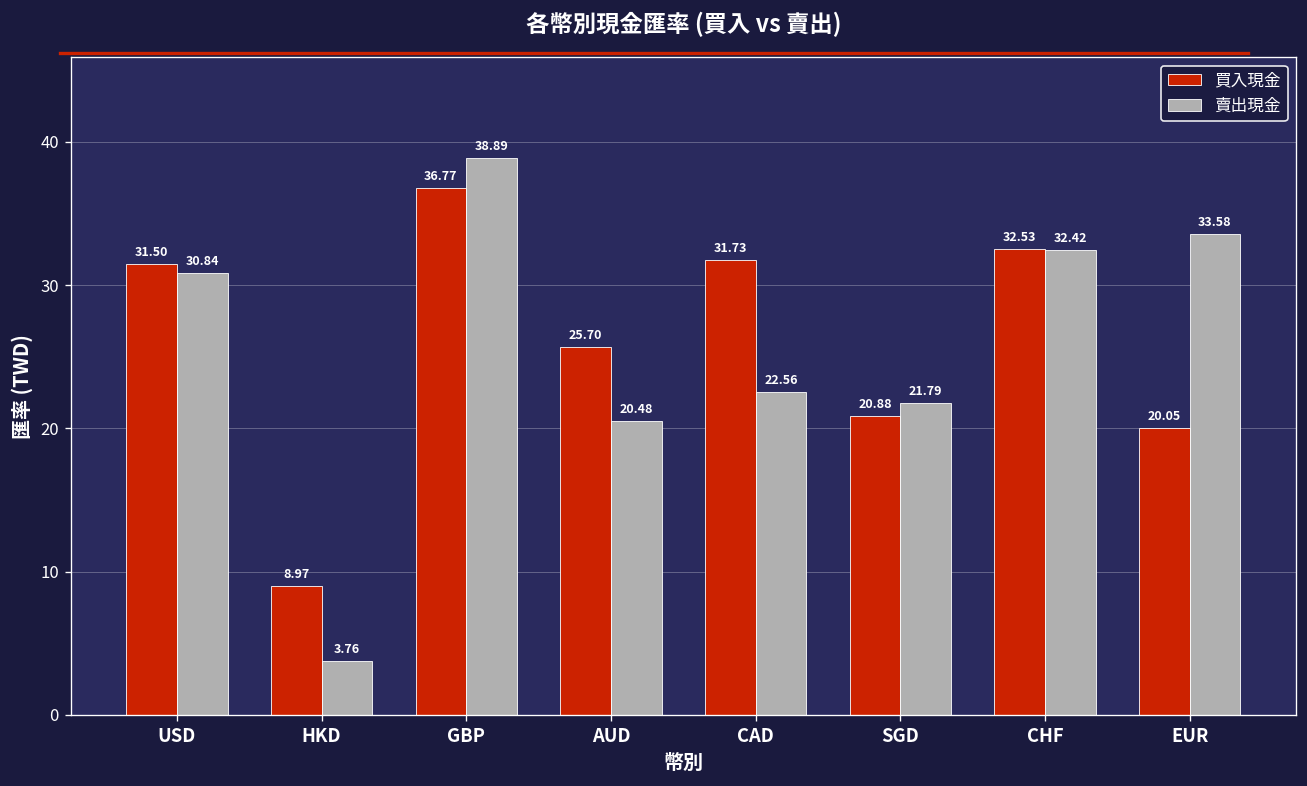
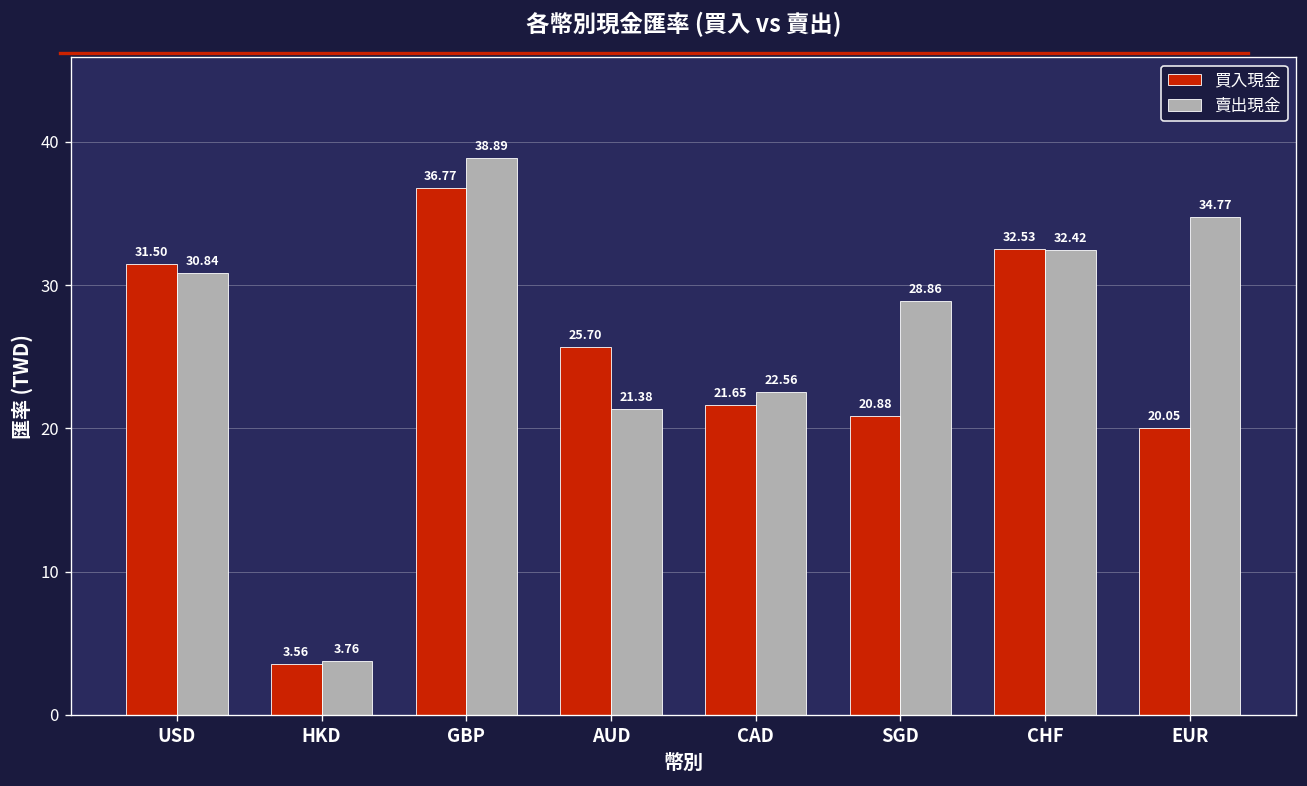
買入現金, HKD: 8.97 -> 3.56
賣出現金, AUD: 20.48 -> 21.38
買入現金, CAD: 31.73 -> 21.65
賣出現金, SGD: 21.79 -> 28.86
賣出現金, EUR: 33.58 -> 34.77
